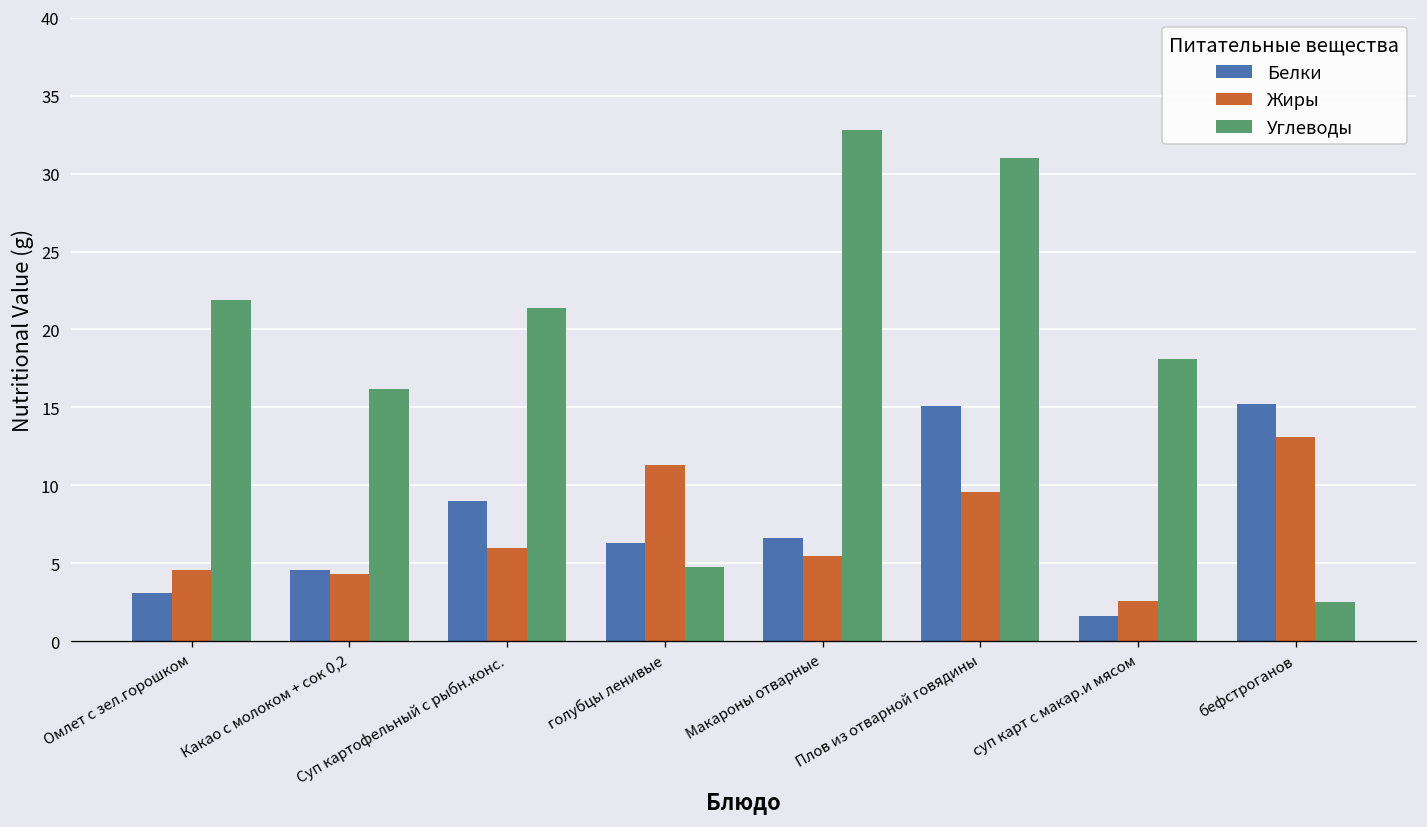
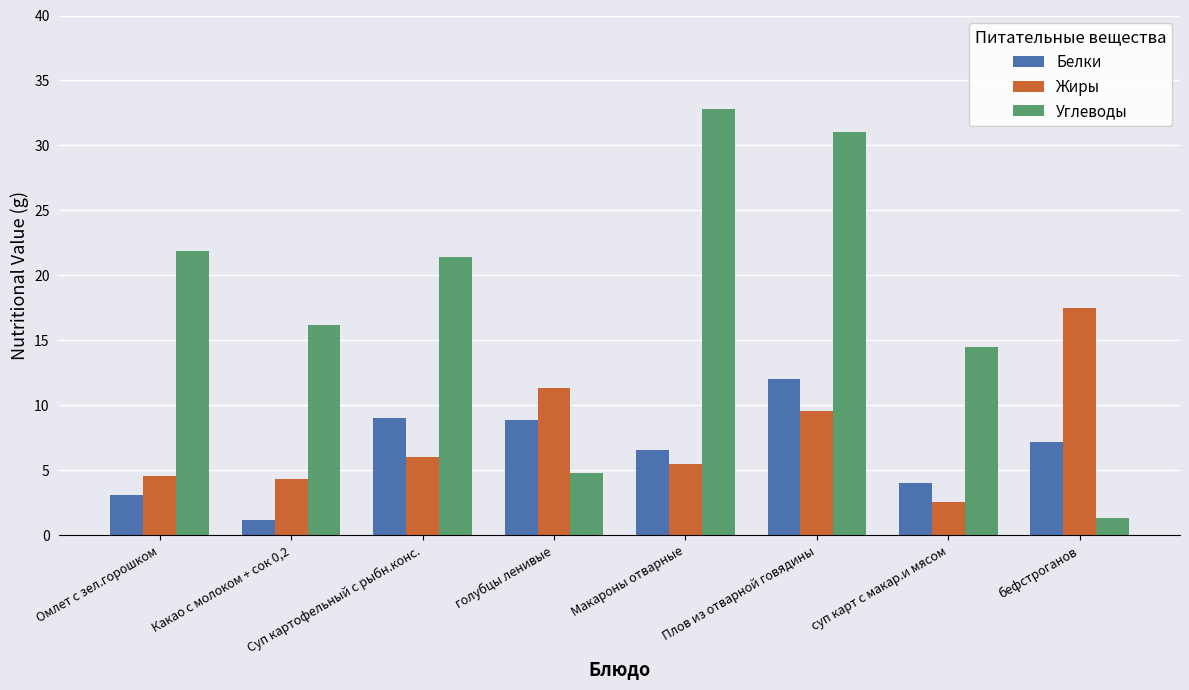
Белки, Какао с молоком + сок 0,2: 4.6 -> 1.2
Белки, голубцы ленивые: 6.3 -> 8.9
Белки, Плов из отварной говядины: 15.1 -> 12.0
Белки, суп карт с макар.и мясом: 1.6 -> 4.0
Углеводы, суп карт с макар.и мясом: 18.1 -> 14.5
Белки, бефстроганов: 15.2 -> 7.2
Жиры, бефстроганов: 13.1 -> 17.5
Углеводы, бефстроганов: 2.5 -> 1.3
